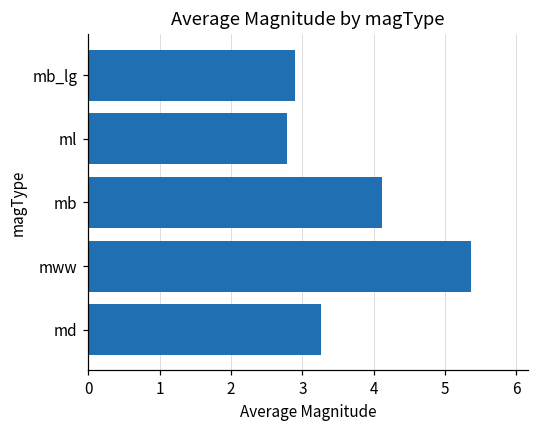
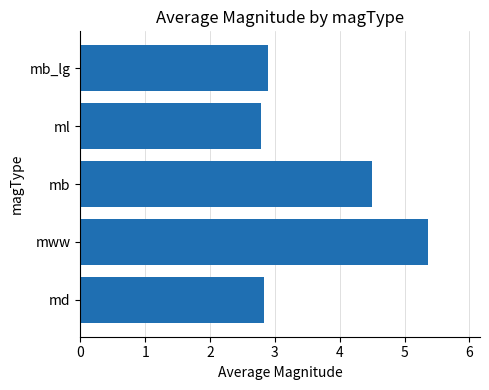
mb: 4.1 -> 4.5
md: 3.3 -> 2.8
